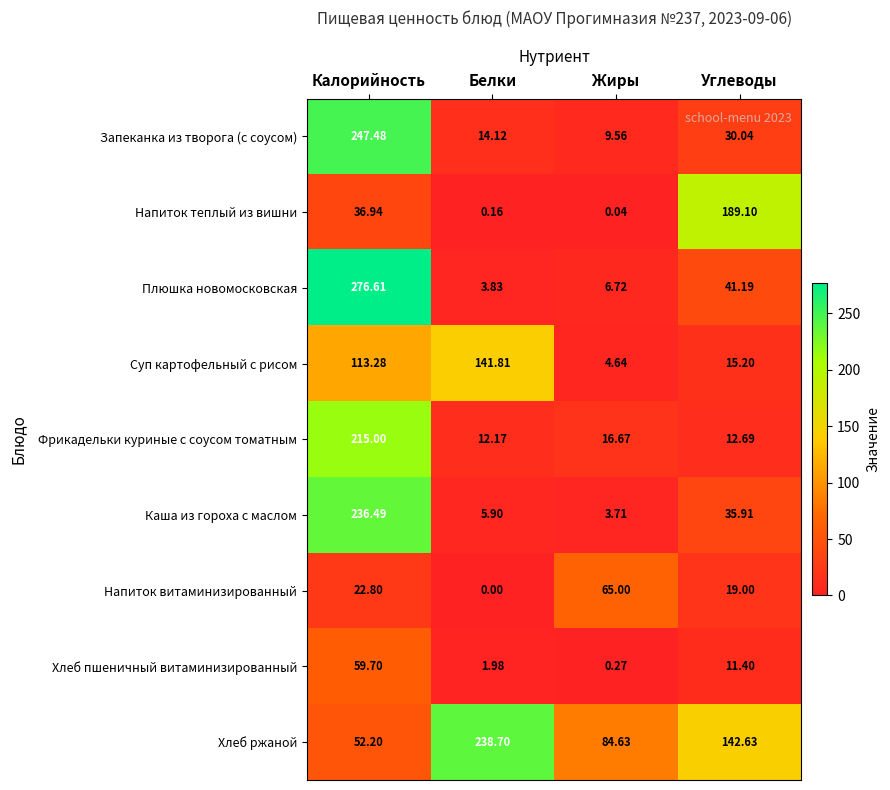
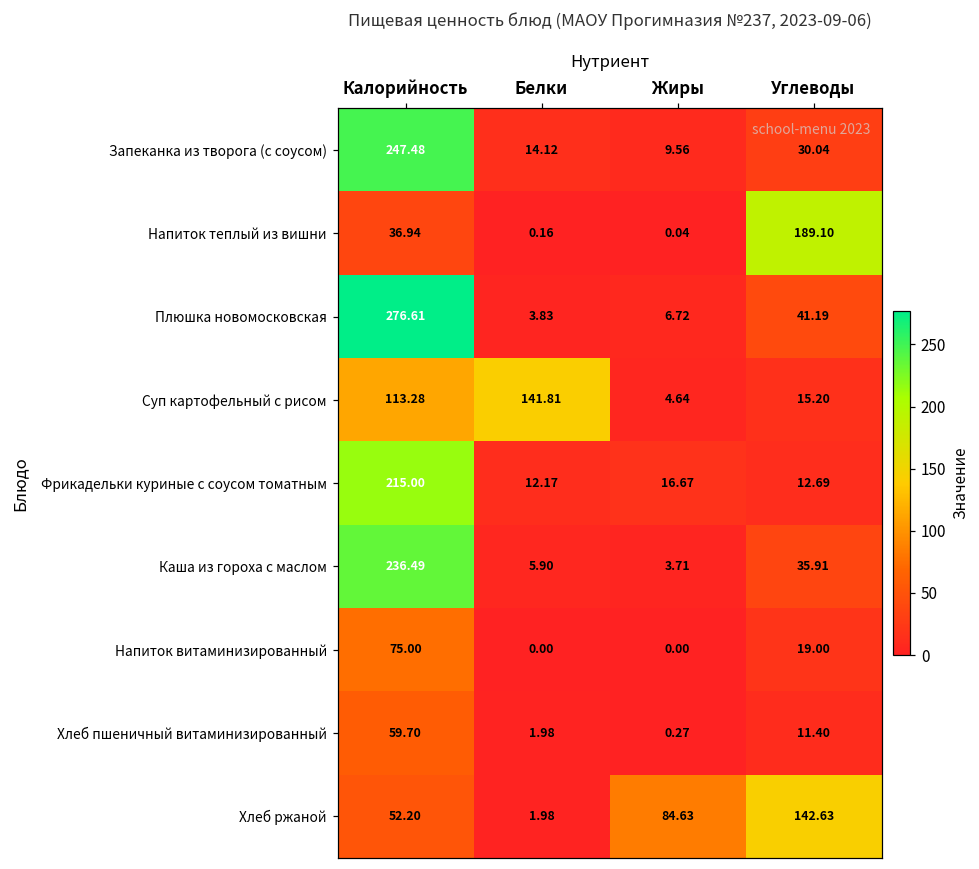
Напиток витаминизированный, Калорийность: 22.80 -> 75.00
Напиток витаминизированный, Жиры: 65.00 -> 0.00
Хлеб ржаной, Белки: 238.70 -> 1.98
